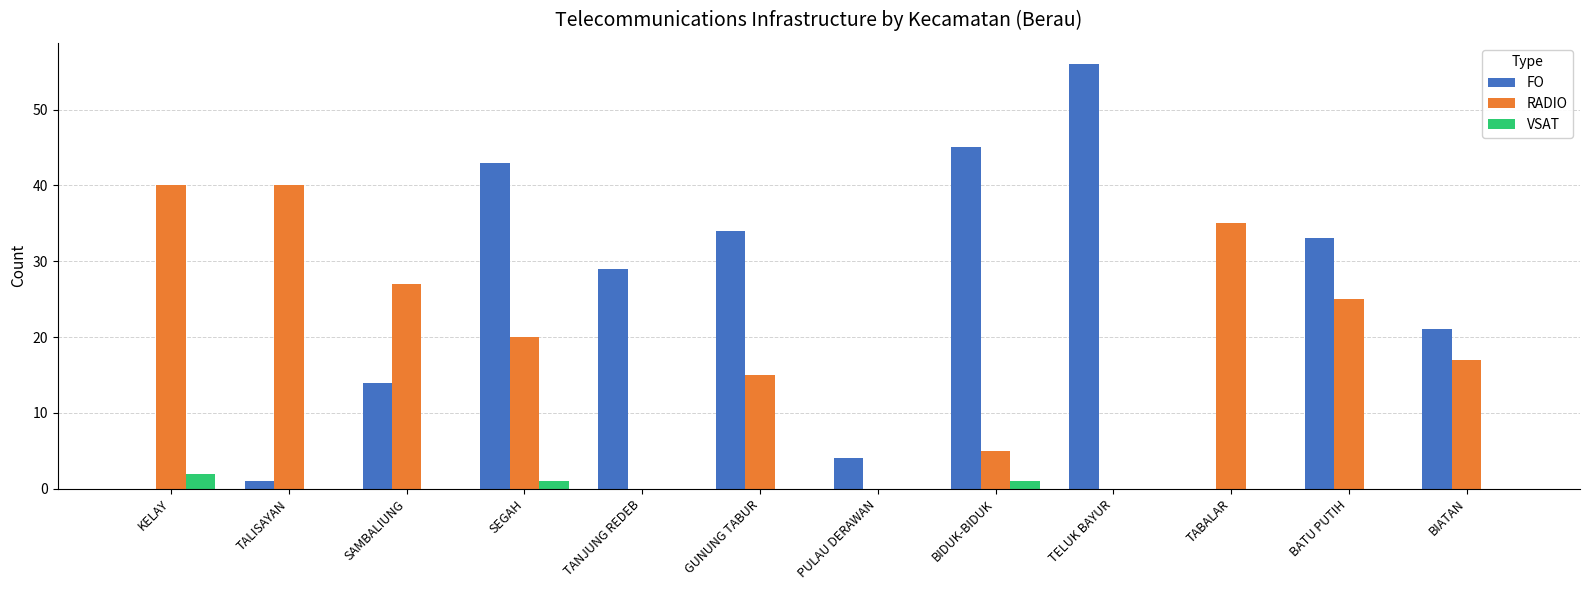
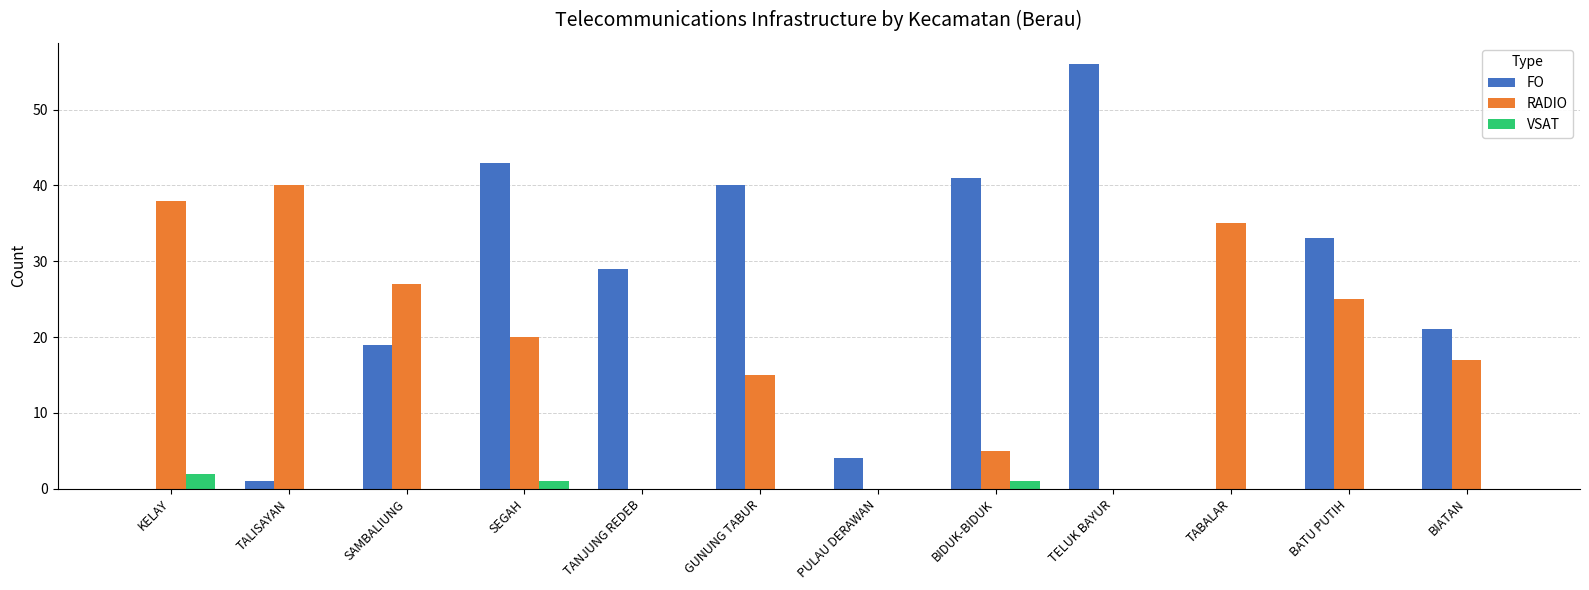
RADIO, KELAY: 40 -> 38
FO, SAMBALIUNG: 14 -> 19
FO, GUNUNG TABUR: 34 -> 40
FO, BIDUK-BIDUK: 45 -> 41
